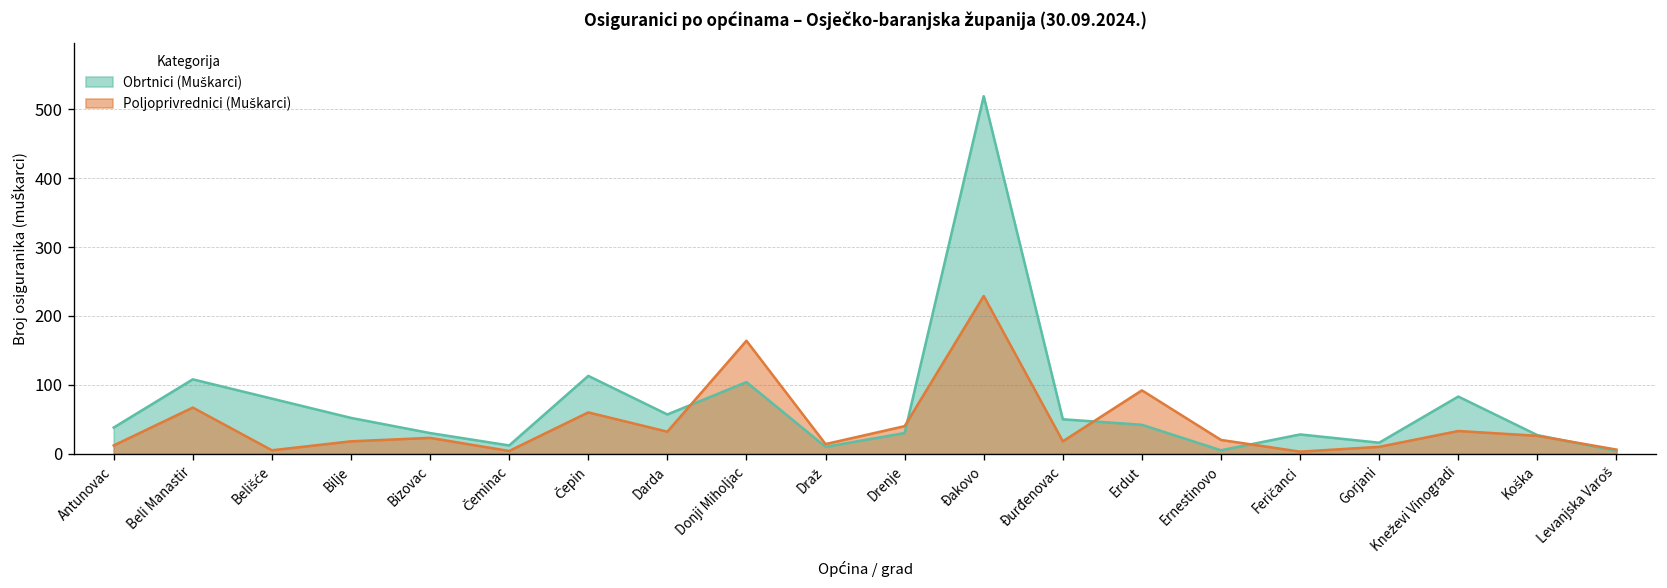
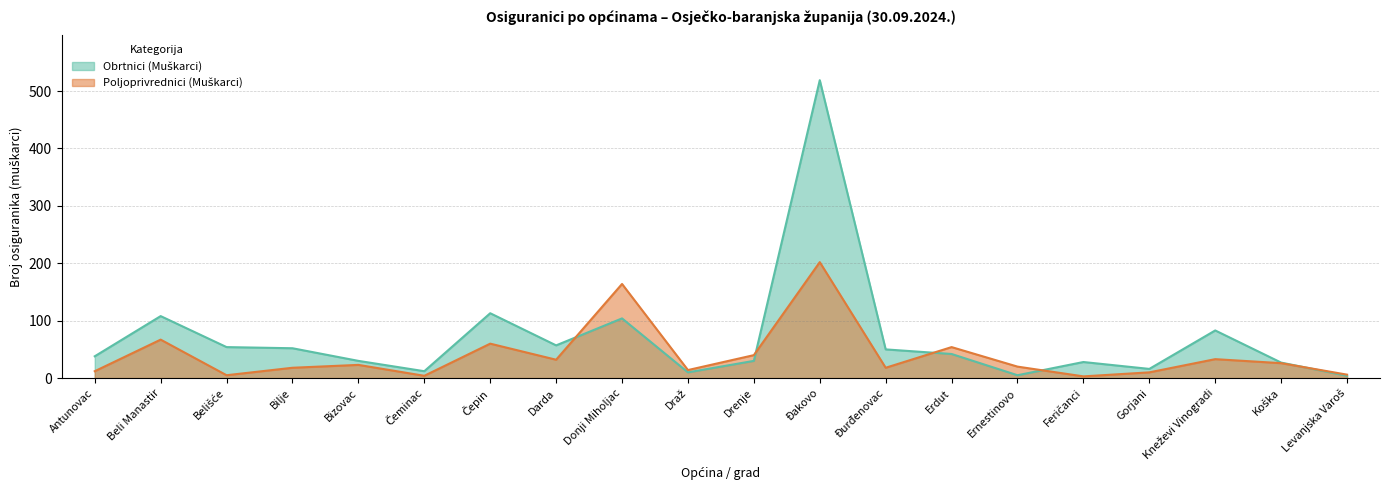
Obrtnici (Muškarci), Belišće: 80 -> 50
Poljoprivrednici (Muškarci), Đakovo: 230 -> 200
Poljoprivrednici (Muškarci), Erdut: 90 -> 50
